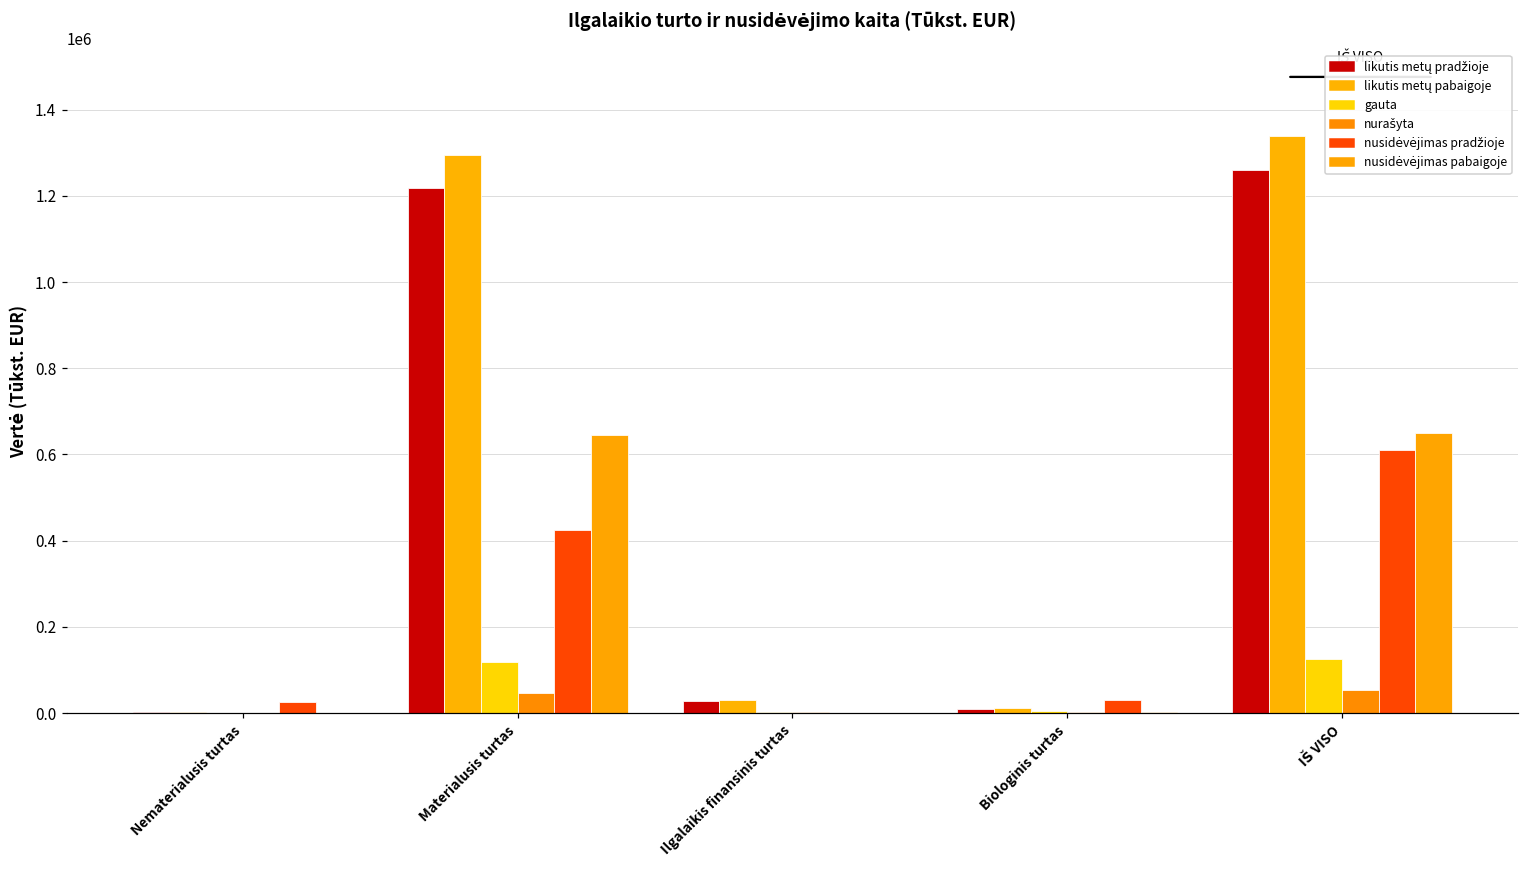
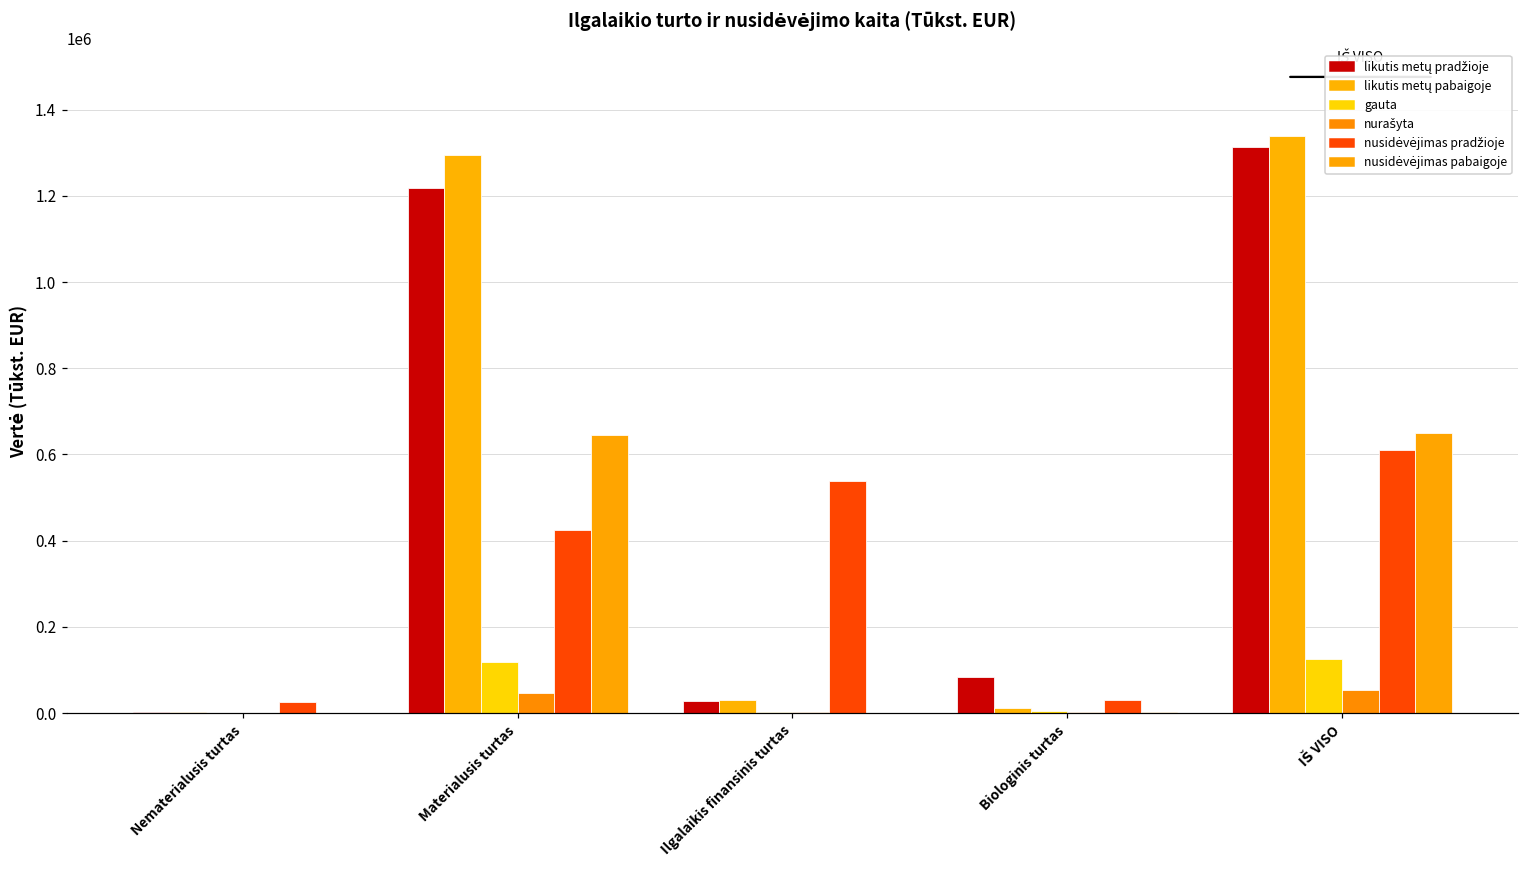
nusidėvėjimas pradžioje, Ilgalaikis finansinis turtas: 0 -> 540000
likutis metų pradžioje, Biologinis turtas: 10000 -> 80000
likutis metų pradžioje, IŠ VISO: 1260000 -> 1310000
